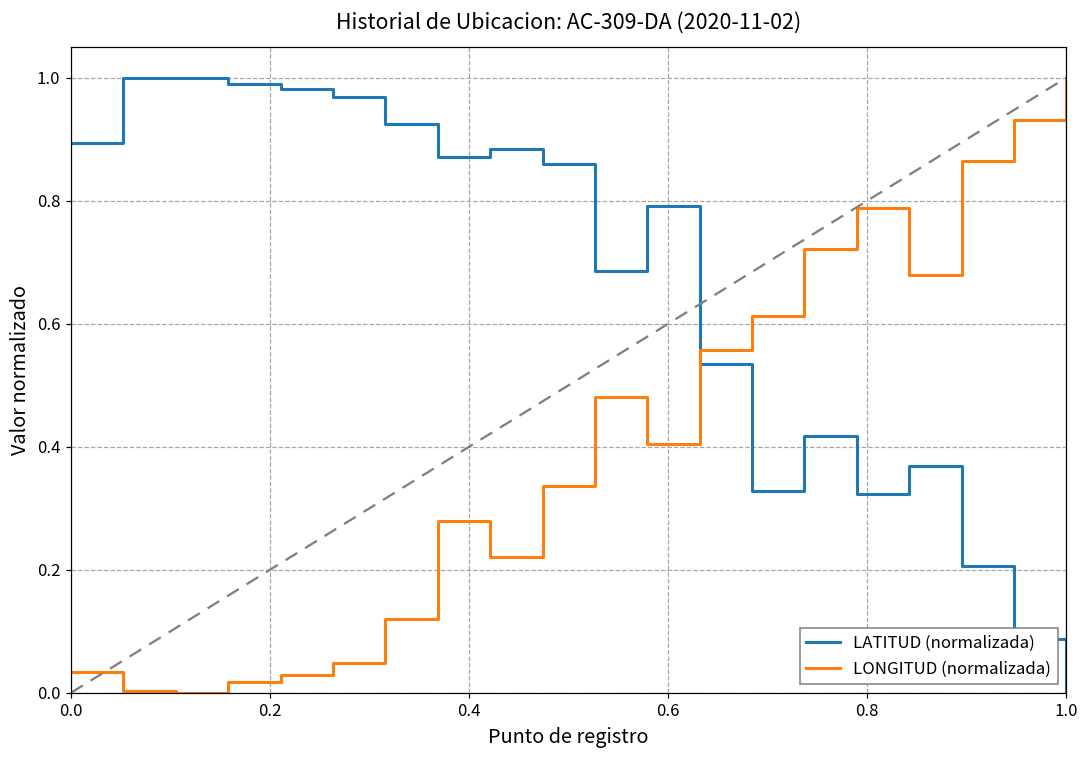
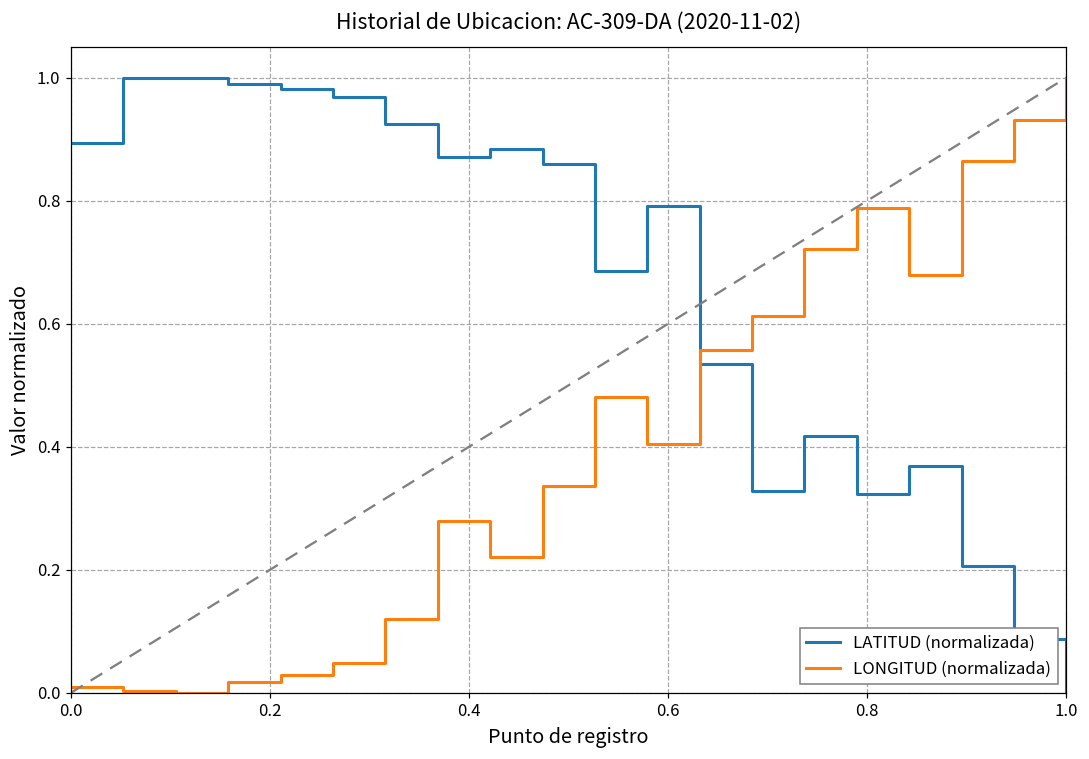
LONGITUD (normalizada), 0.0: 0.03 -> 0.01
